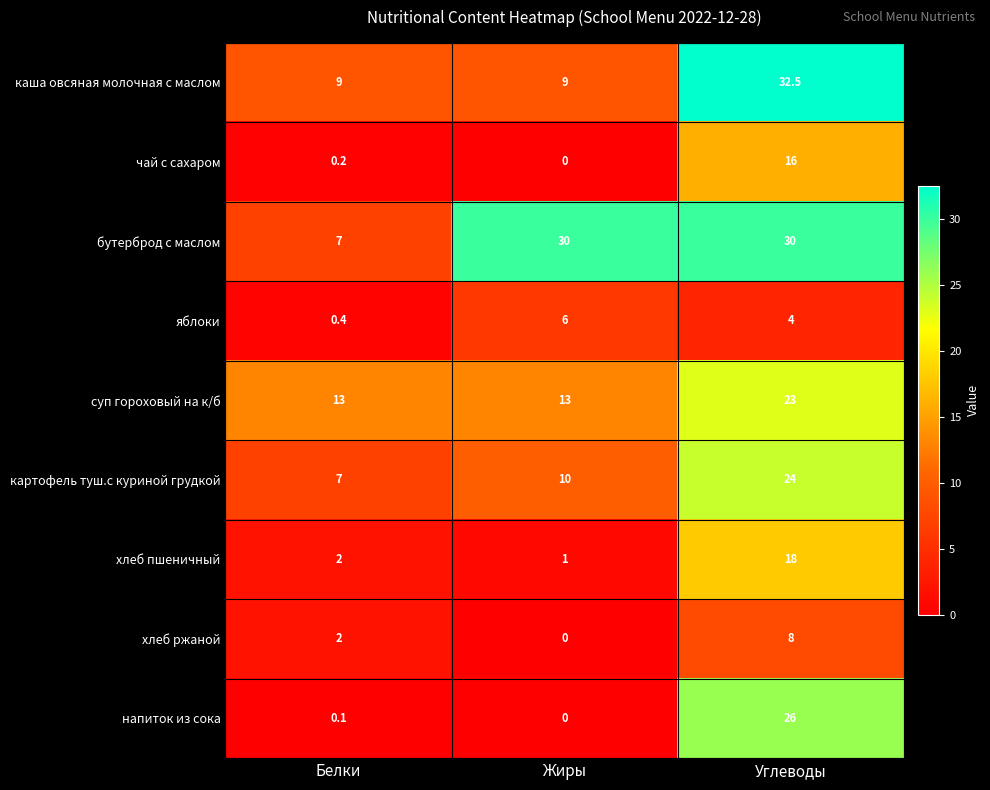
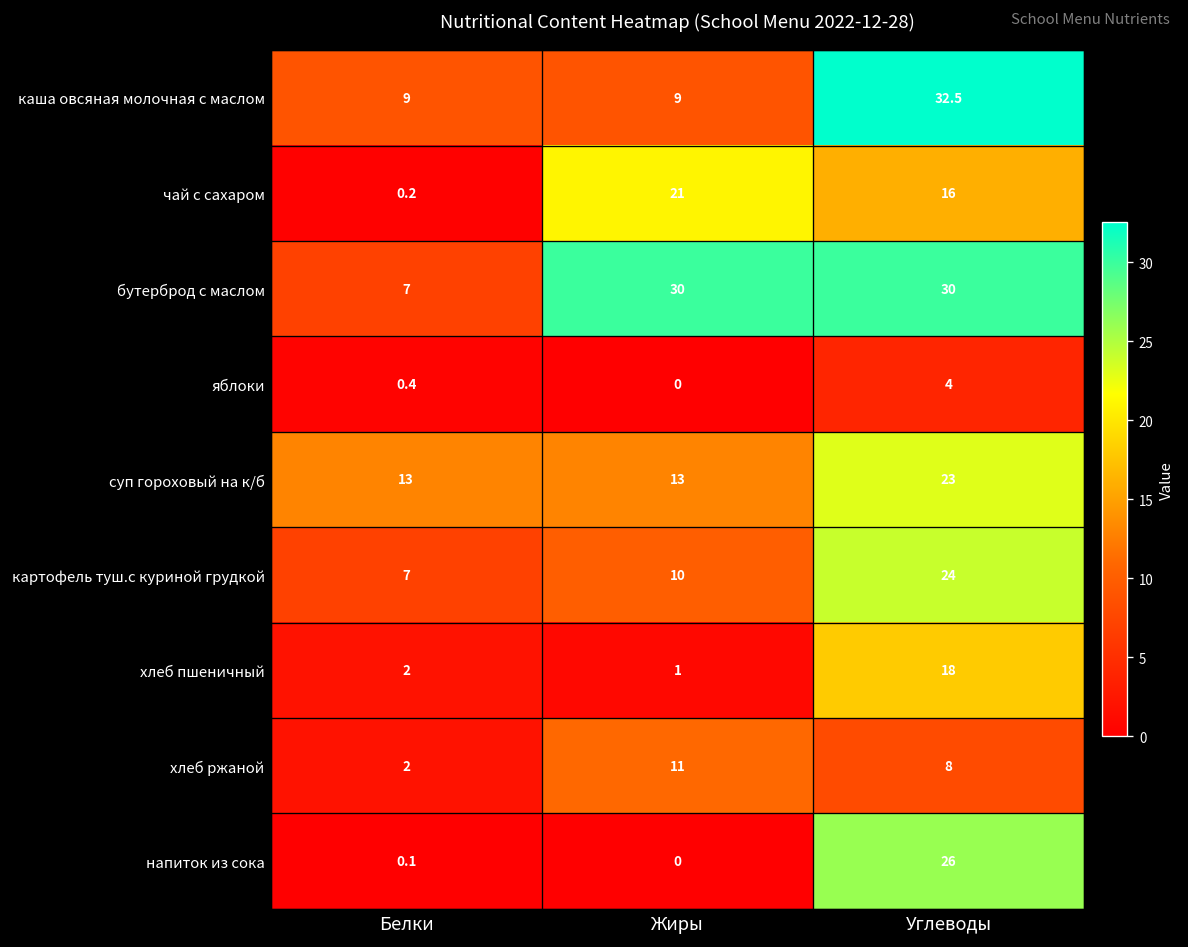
чай с сахаром, Жиры: 0 -> 21
яблоки, Жиры: 6 -> 0
хлеб ржаной, Жиры: 0 -> 11
